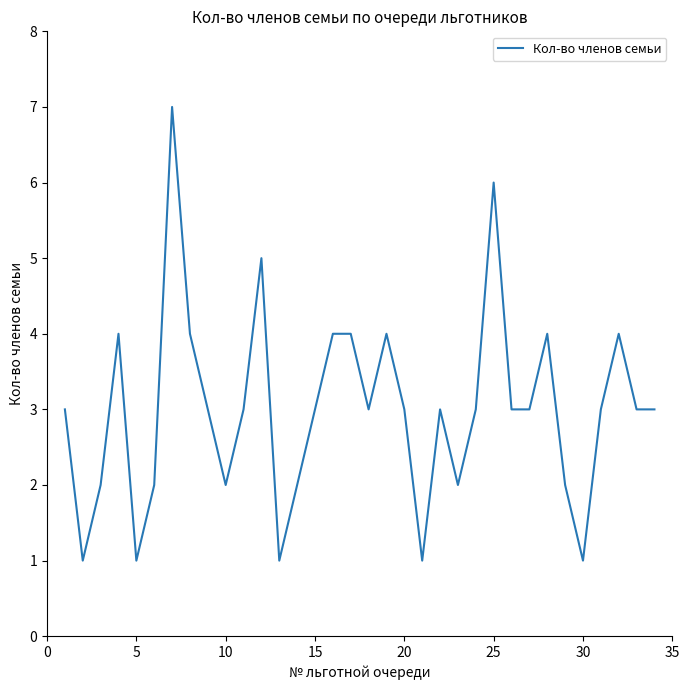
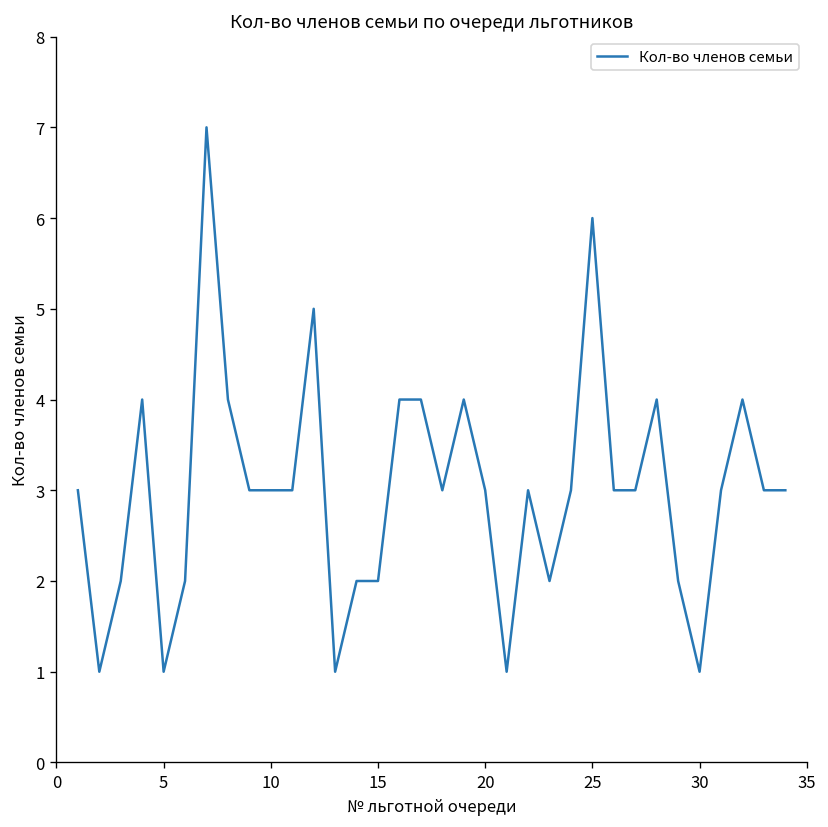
10: 2 -> 3
15: 3 -> 2
